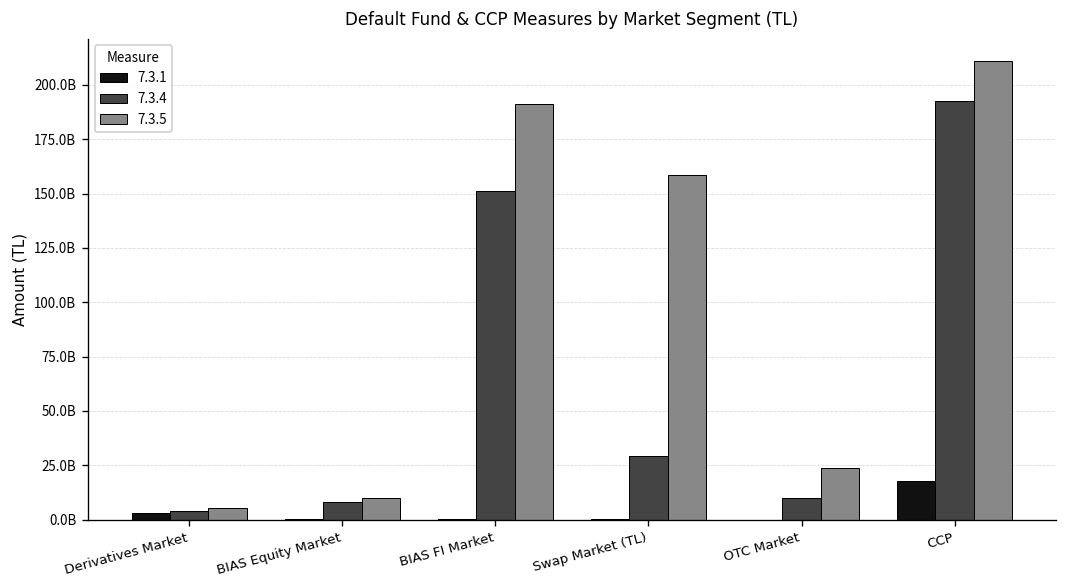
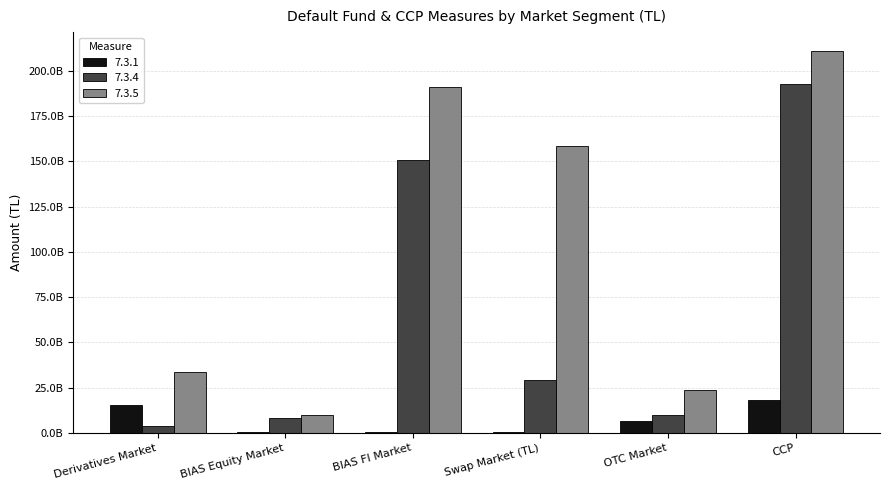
7.3.1, Derivatives Market: 3000000000 -> 16000000000
7.3.5, Derivatives Market: 6000000000 -> 34000000000
7.3.1, OTC Market: 0 -> 7000000000
